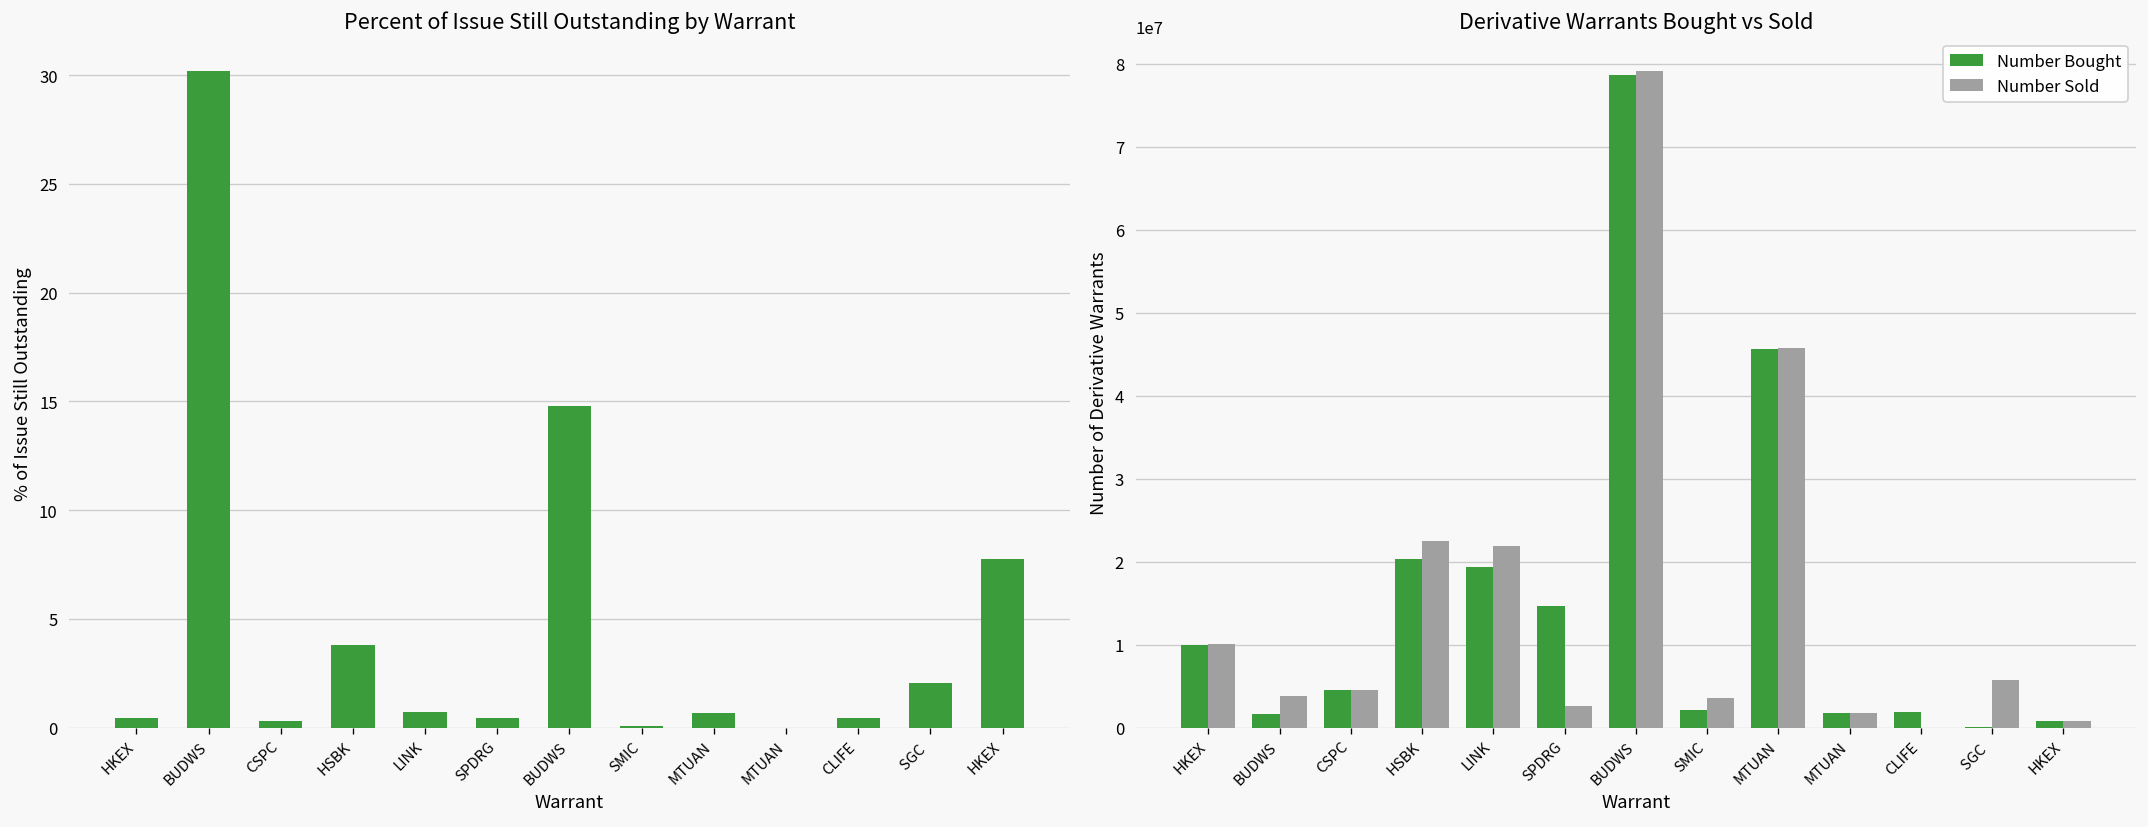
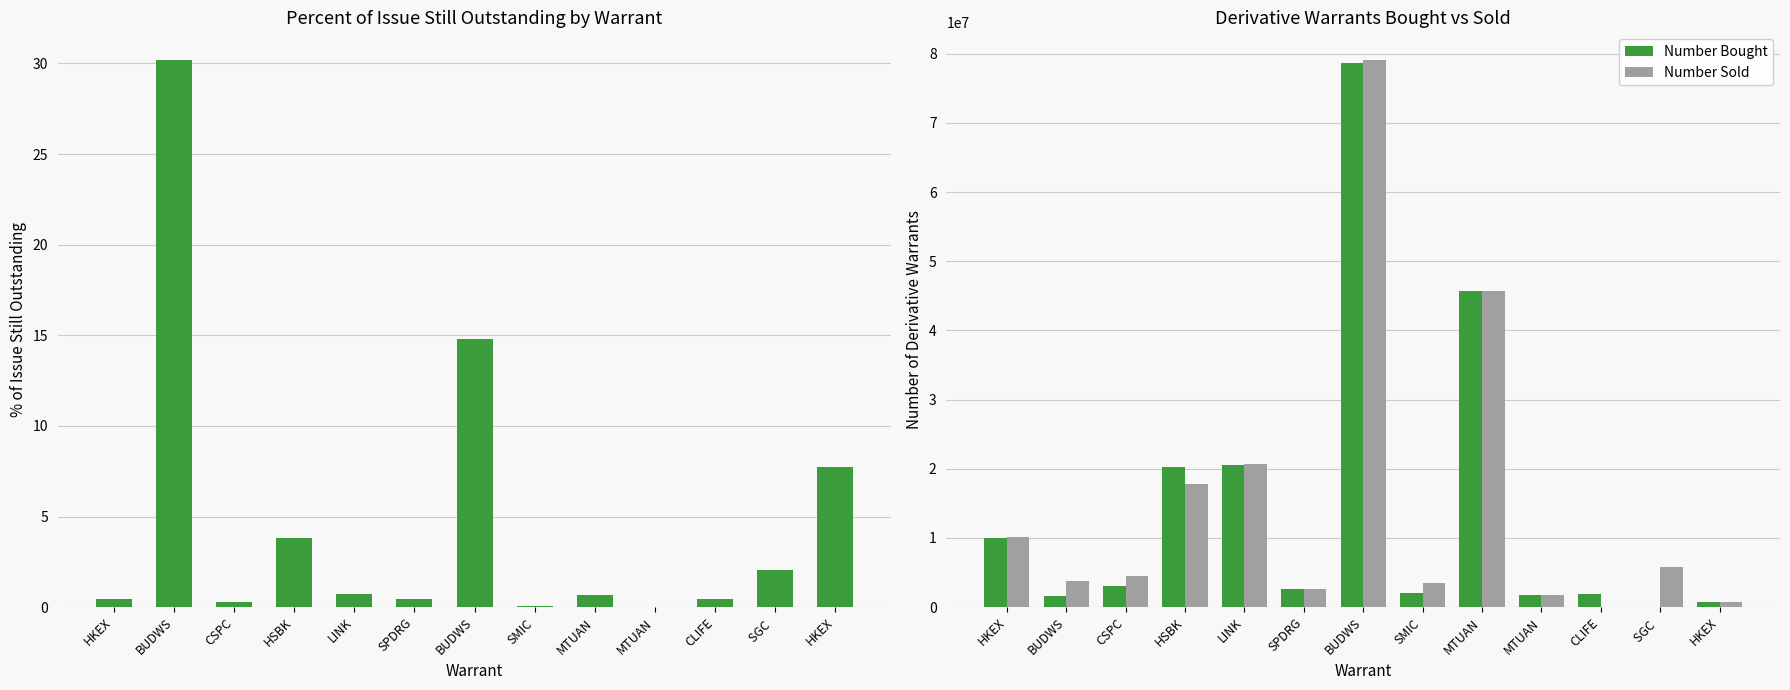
Derivative Warrants Bought vs Sold, Number Bought, CSPC: 5000000 -> 3000000
Derivative Warrants Bought vs Sold, Number Sold, HSBK: 23000000 -> 18000000
Derivative Warrants Bought vs Sold, Number Bought, LINK: 19000000 -> 21000000
Derivative Warrants Bought vs Sold, Number Sold, LINK: 22000000 -> 21000000
Derivative Warrants Bought vs Sold, Number Bought, SPDRG: 15000000 -> 3000000
